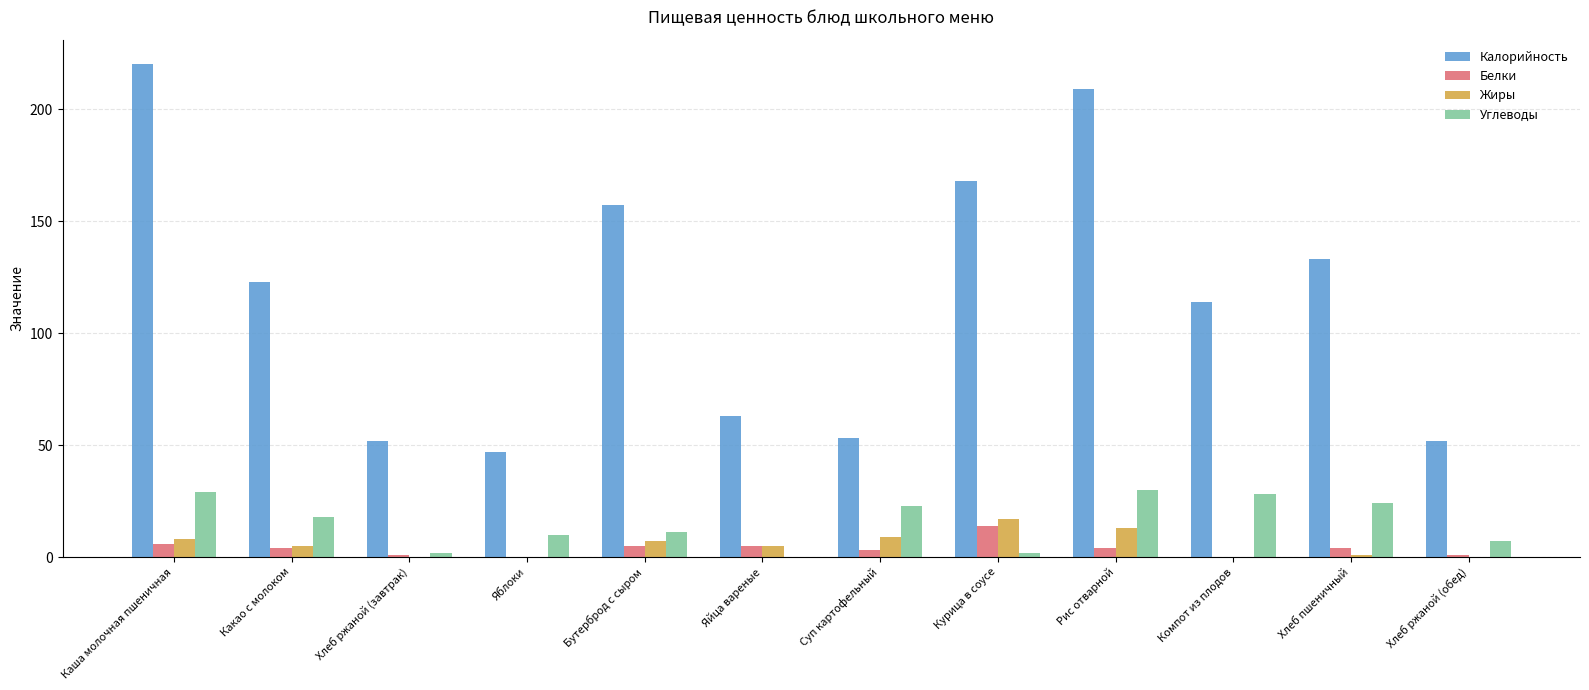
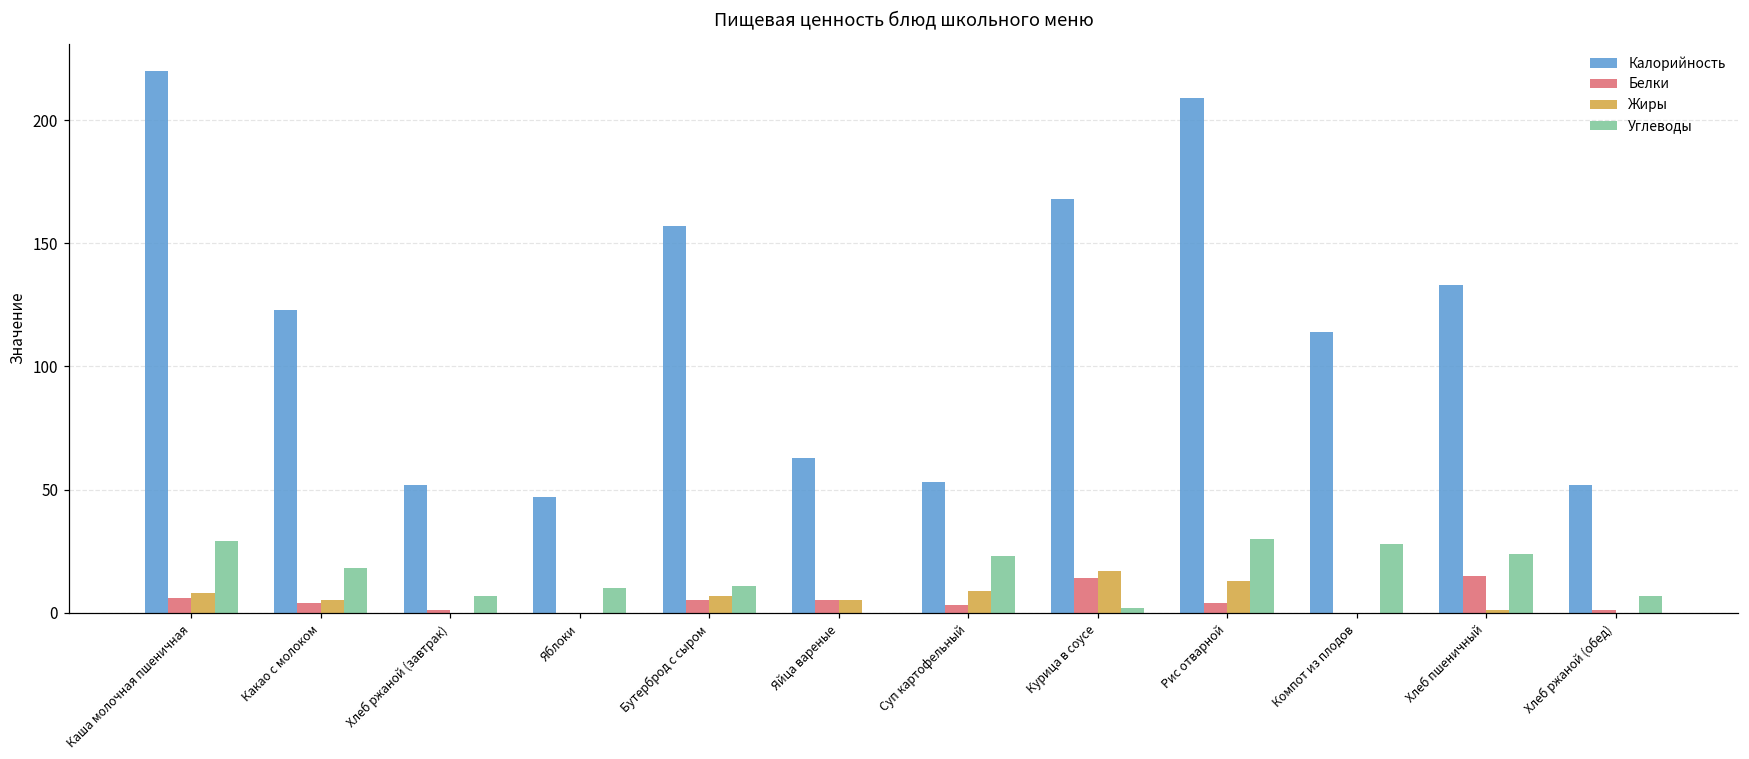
Углеводы, Хлеб ржаной (завтрак): 2 -> 7
Белки, Хлеб пшеничный: 4 -> 15
